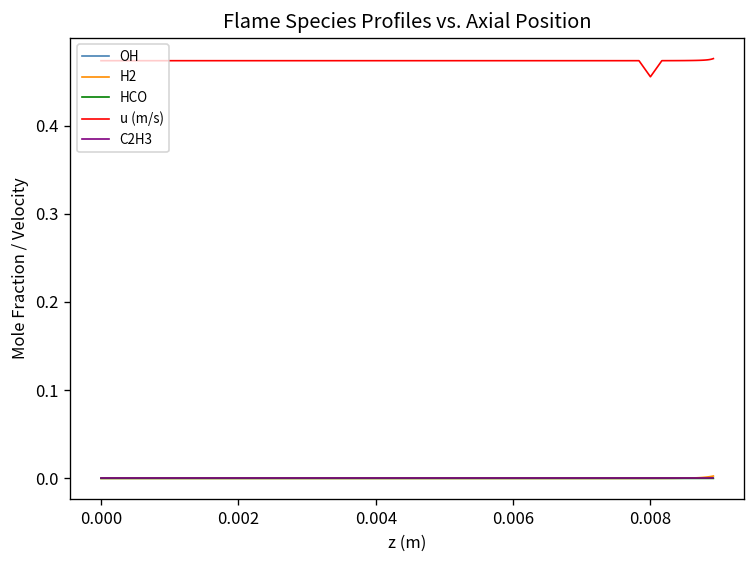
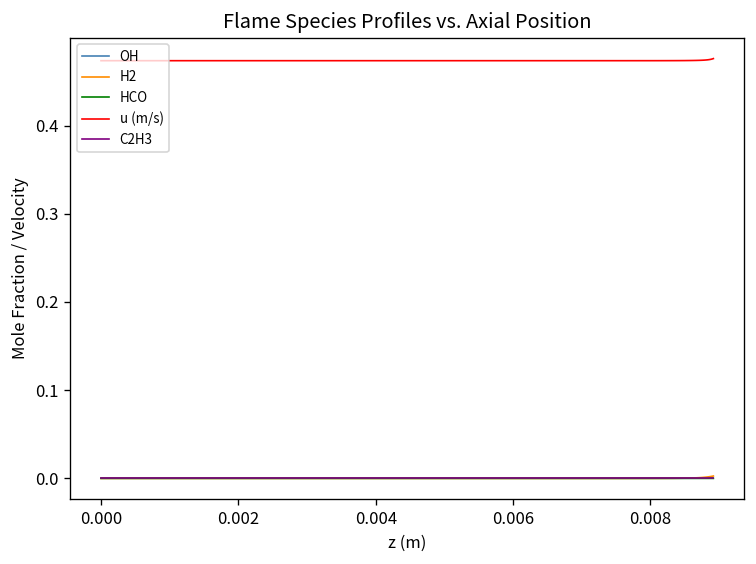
u (m/s), 0.008: 0.46 -> 0.47
